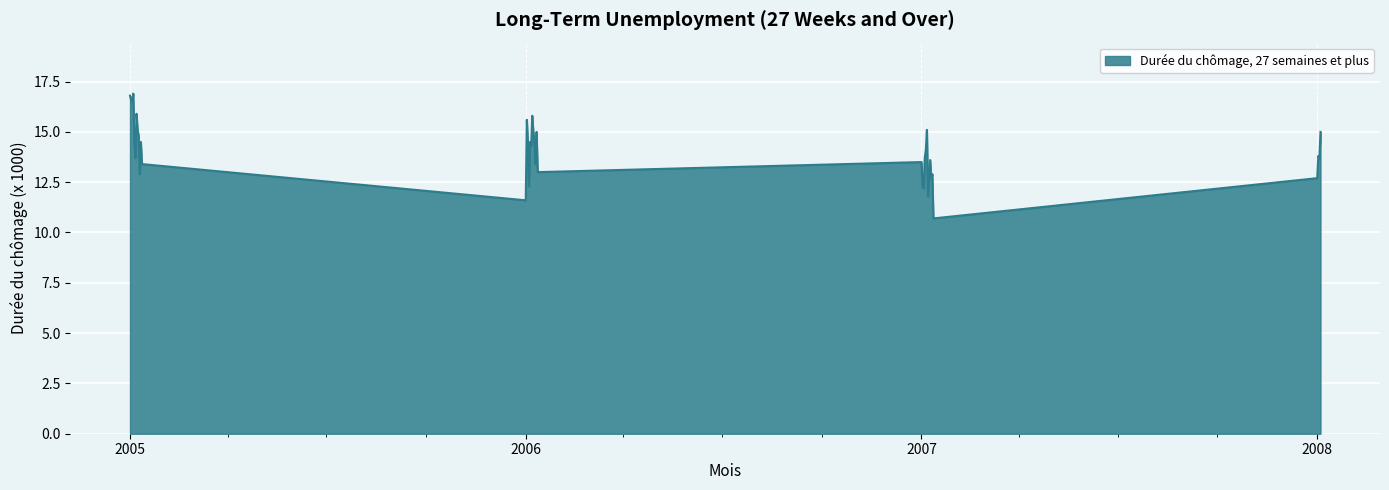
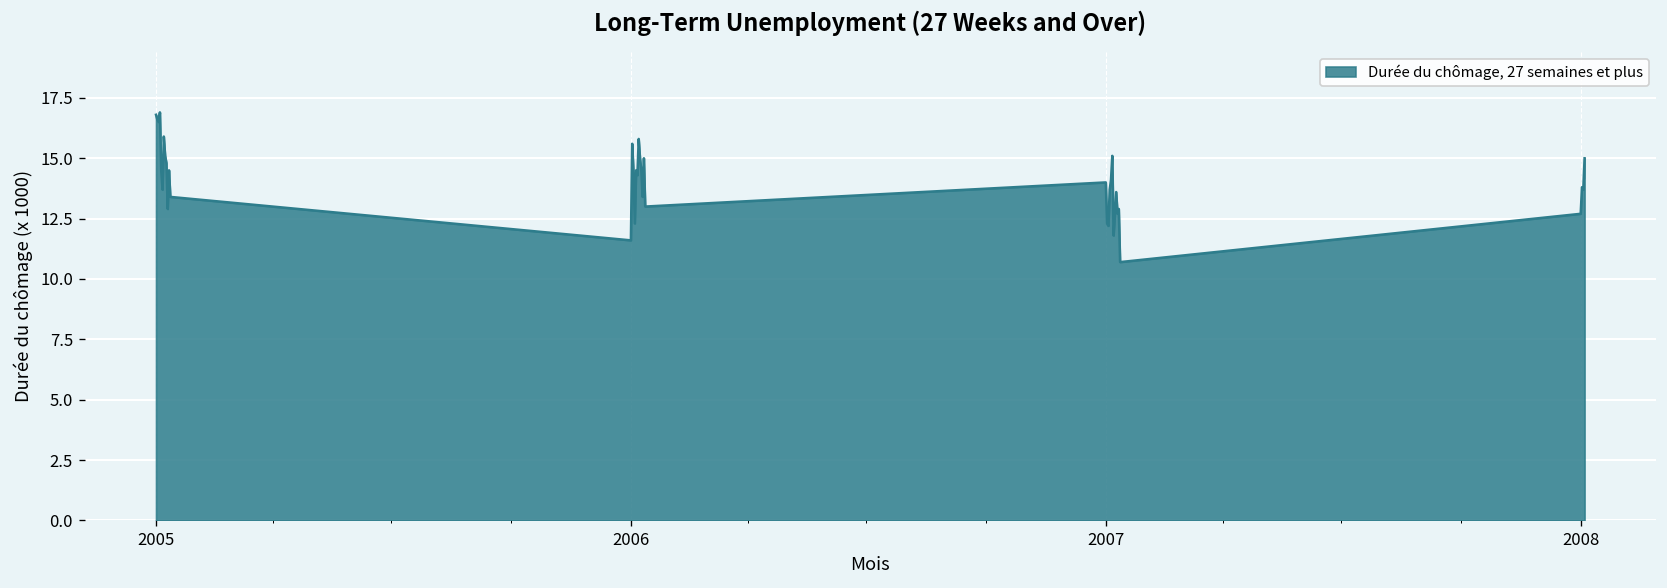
2007: 13.5 -> 14.0
